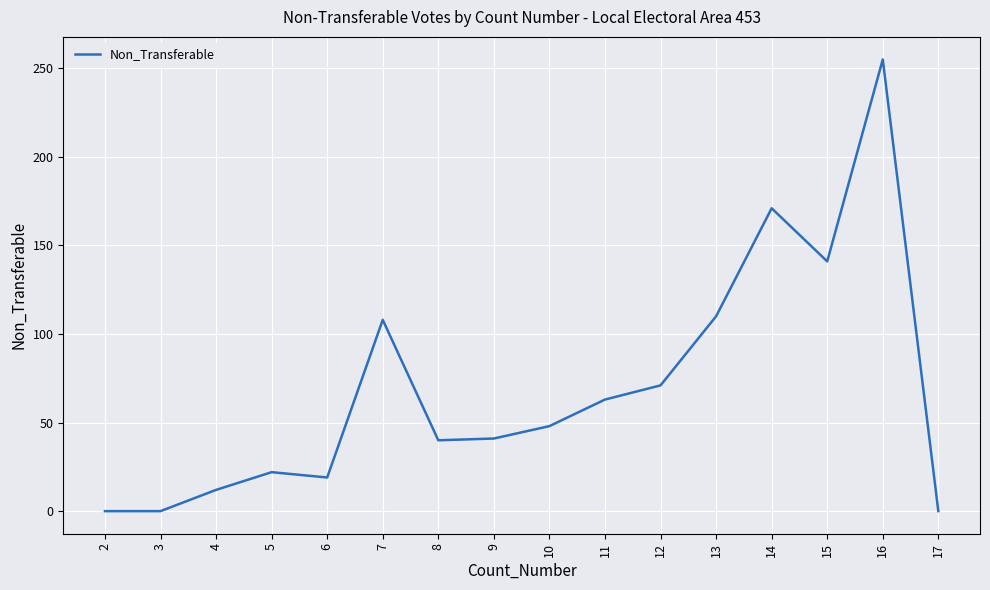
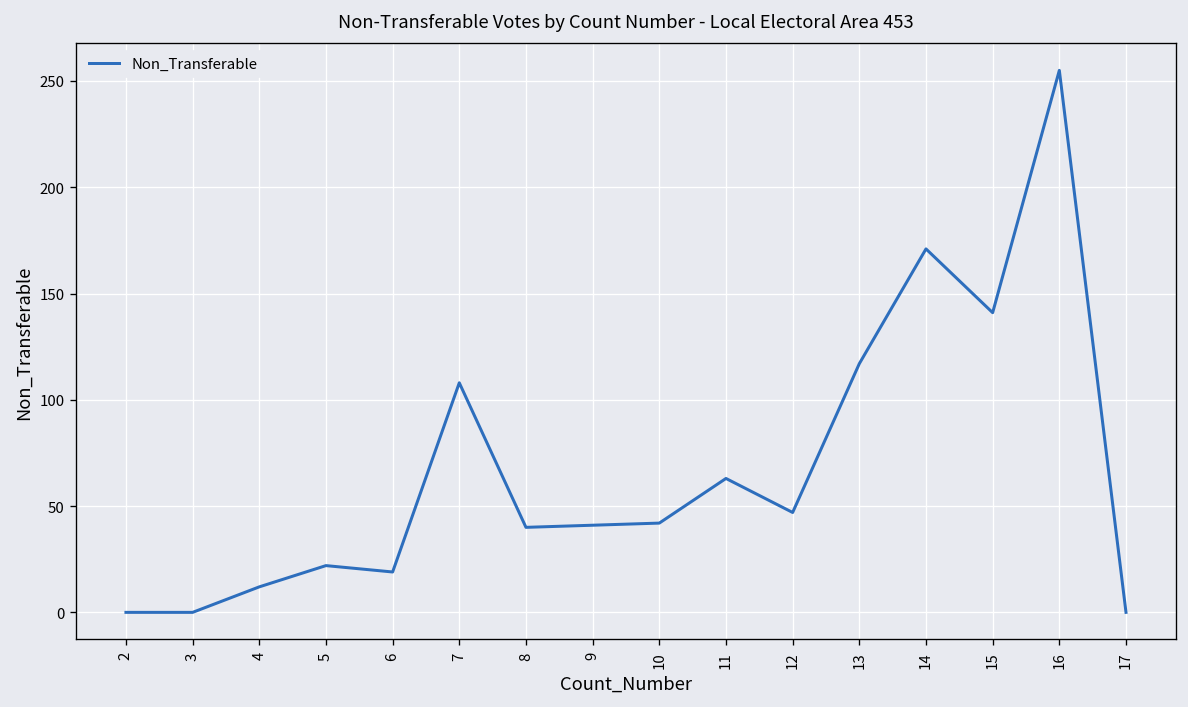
10: 48 -> 42
12: 71 -> 47
13: 110 -> 117
